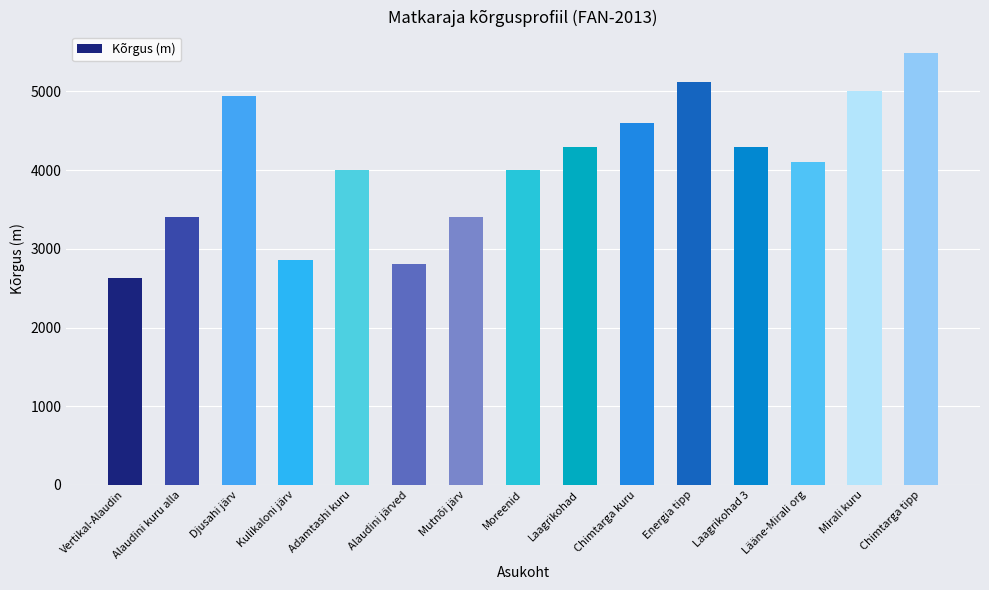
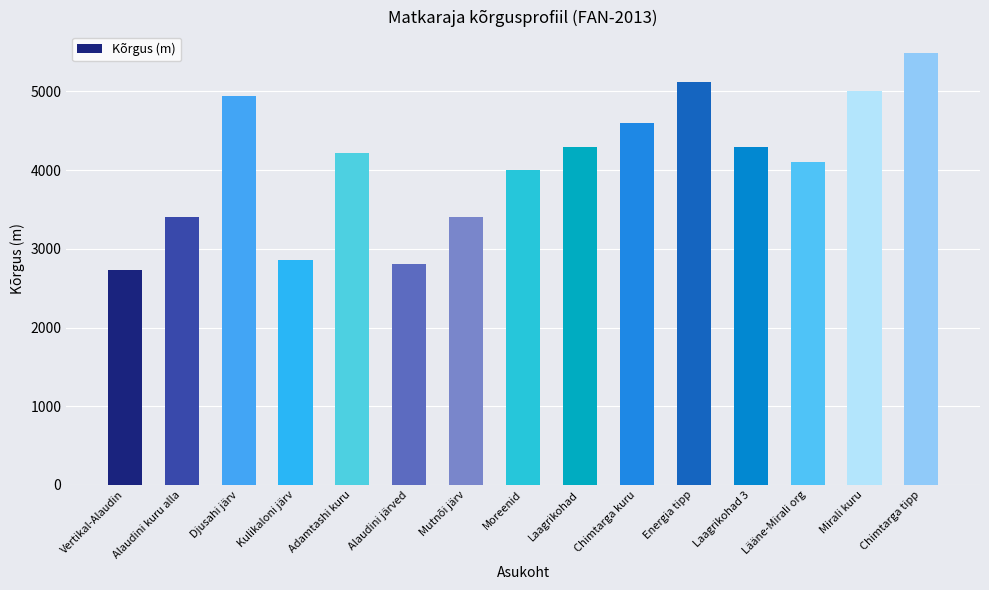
Vertikal-Alaudin: 2600 -> 2700
Adamtashi kuru: 4000 -> 4200
